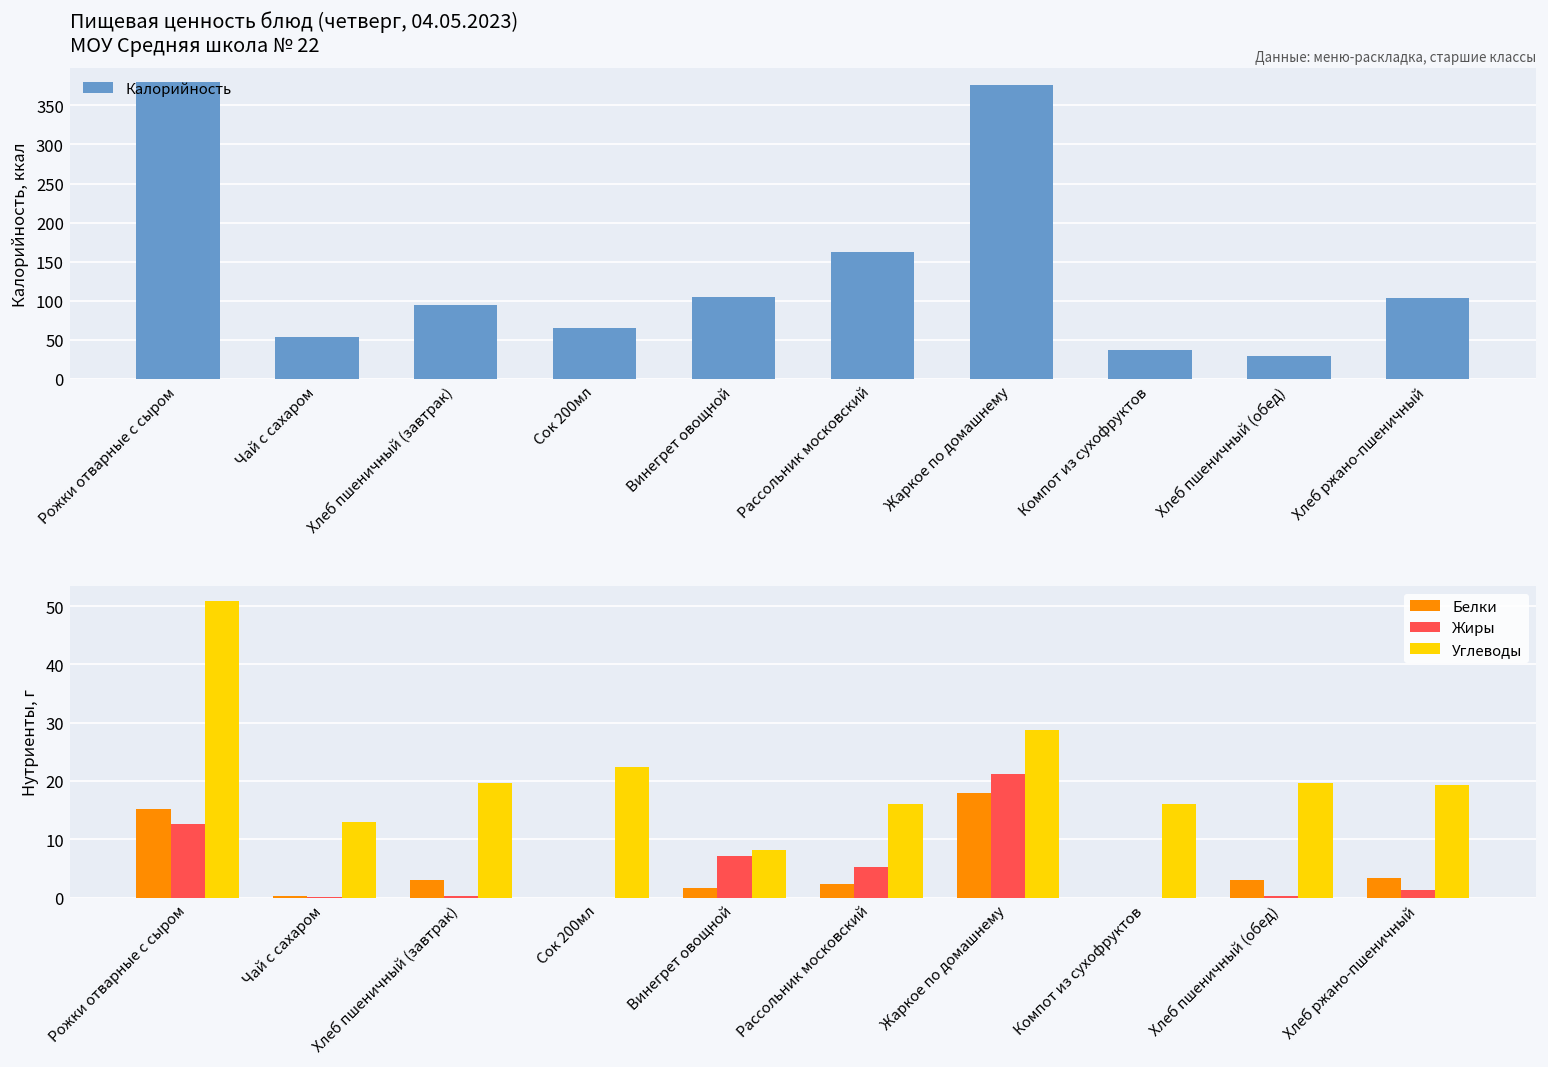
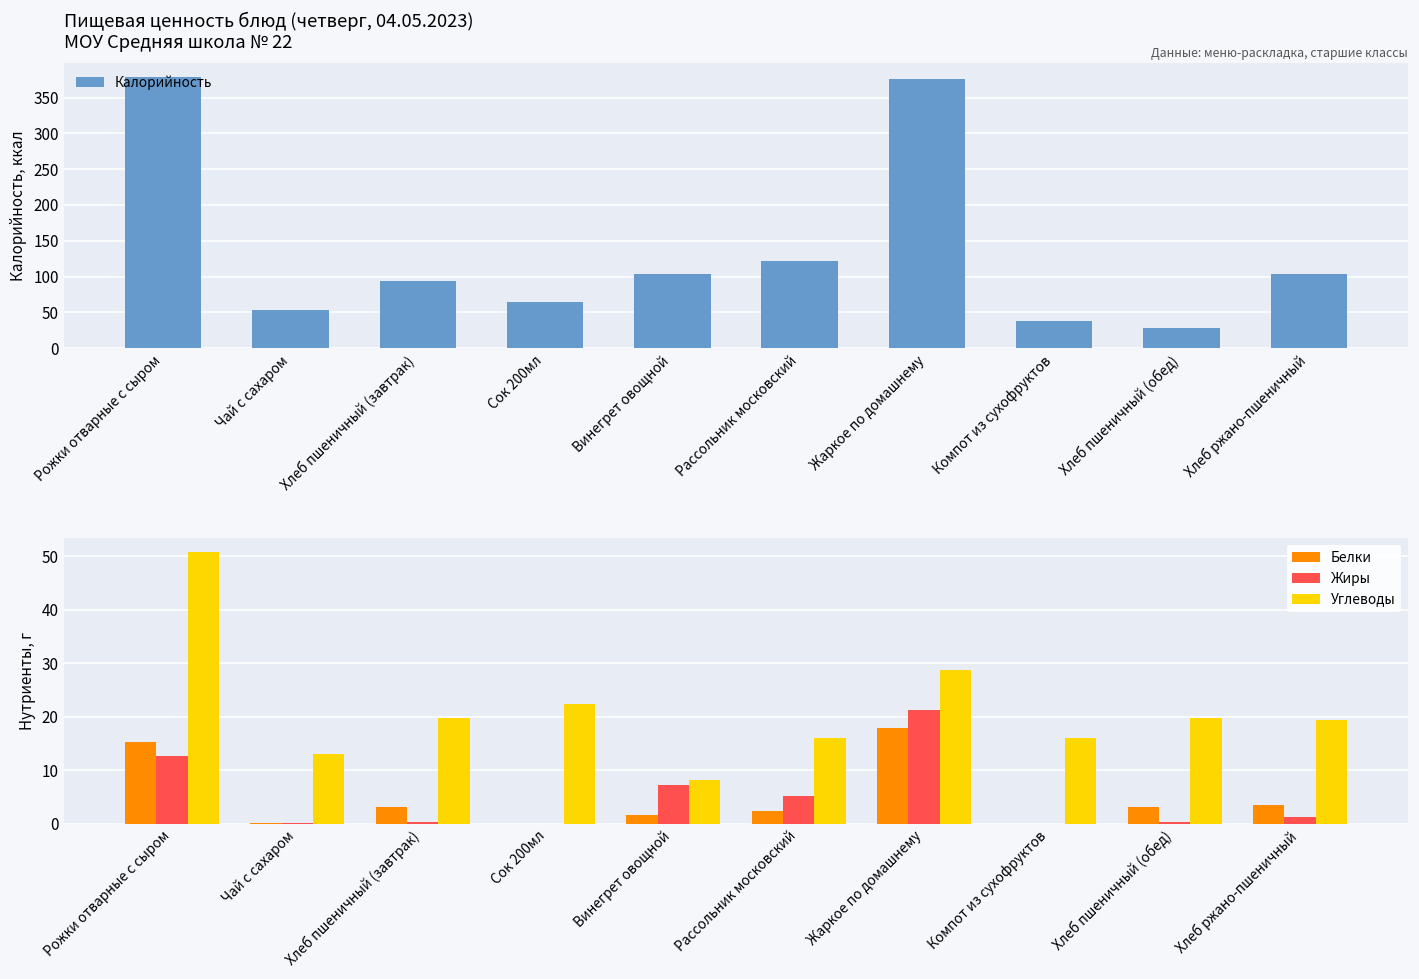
Пищевая ценность блюд (четверг, 04.05.2023) МОУ Средняя школа № 22, Рассольник московский: 160 -> 120
